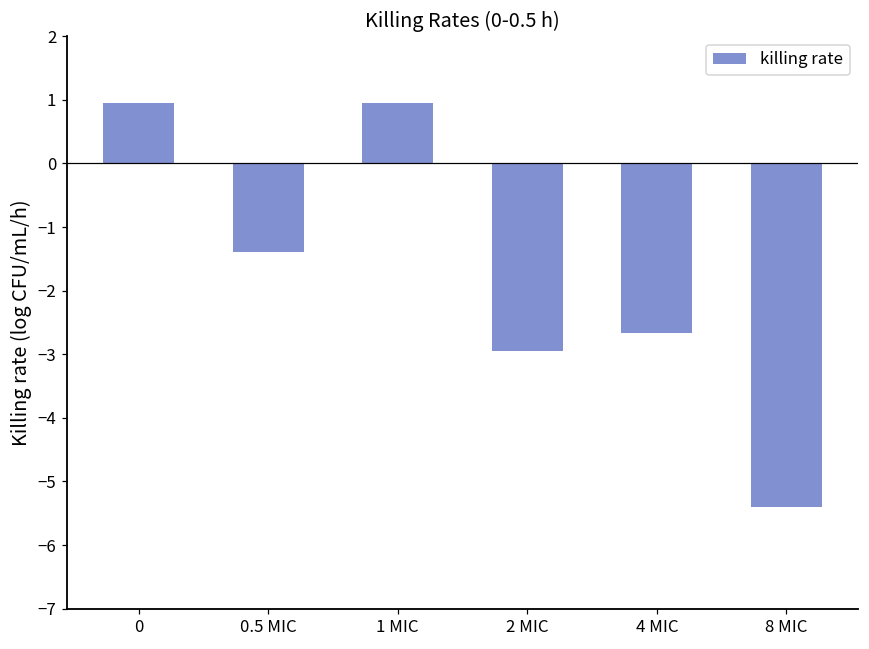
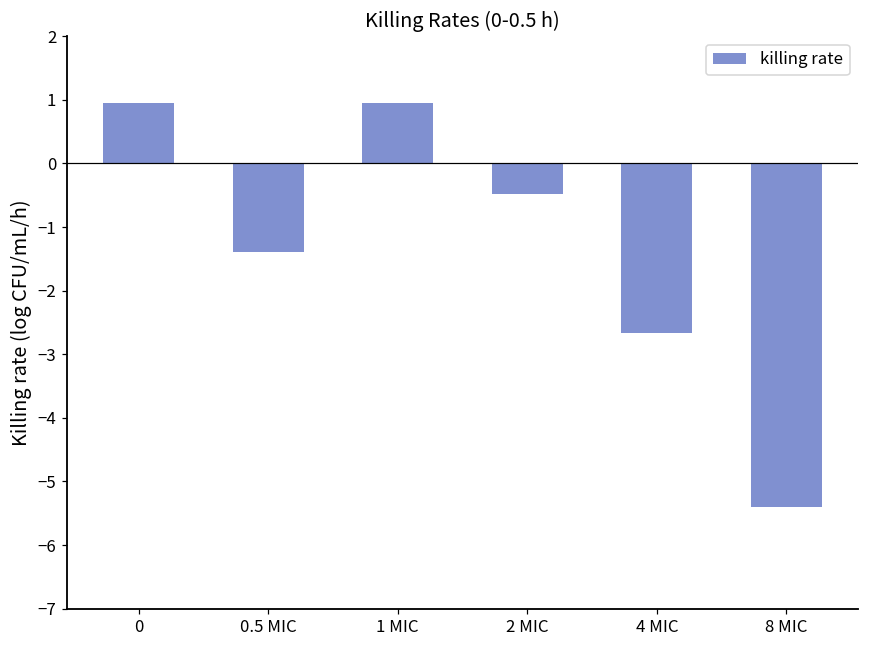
2 MIC: -2.9 -> -0.5
